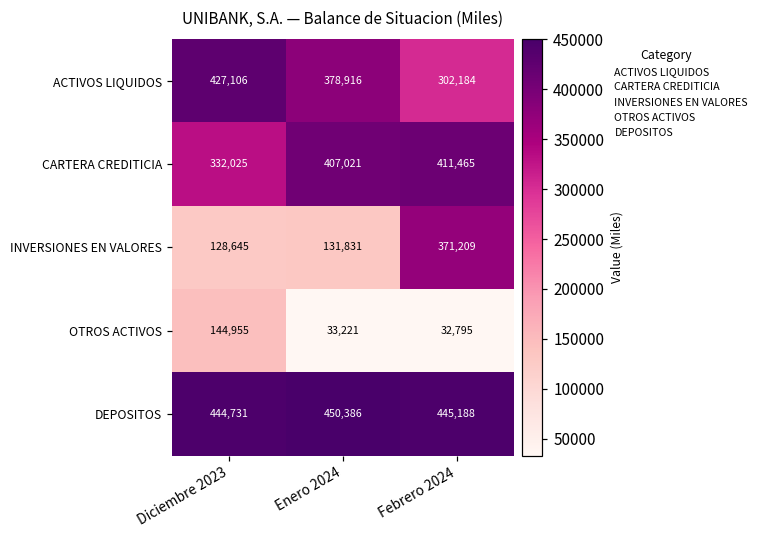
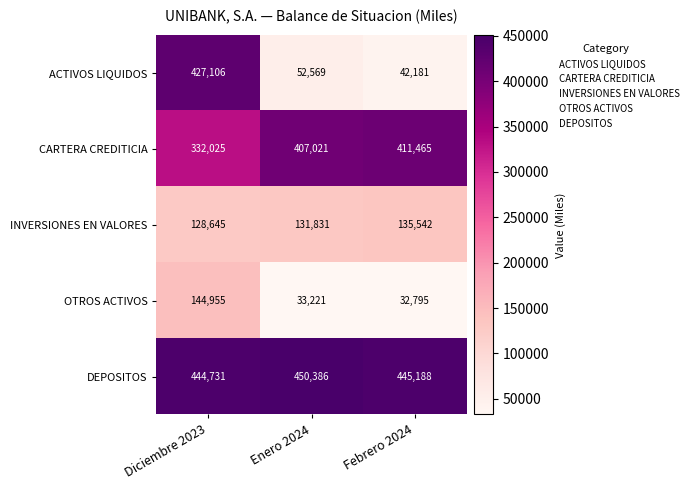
ACTIVOS LIQUIDOS, Enero 2024: 378,916 -> 52,569
ACTIVOS LIQUIDOS, Febrero 2024: 302,184 -> 42,181
INVERSIONES EN VALORES, Febrero 2024: 371,209 -> 135,542
